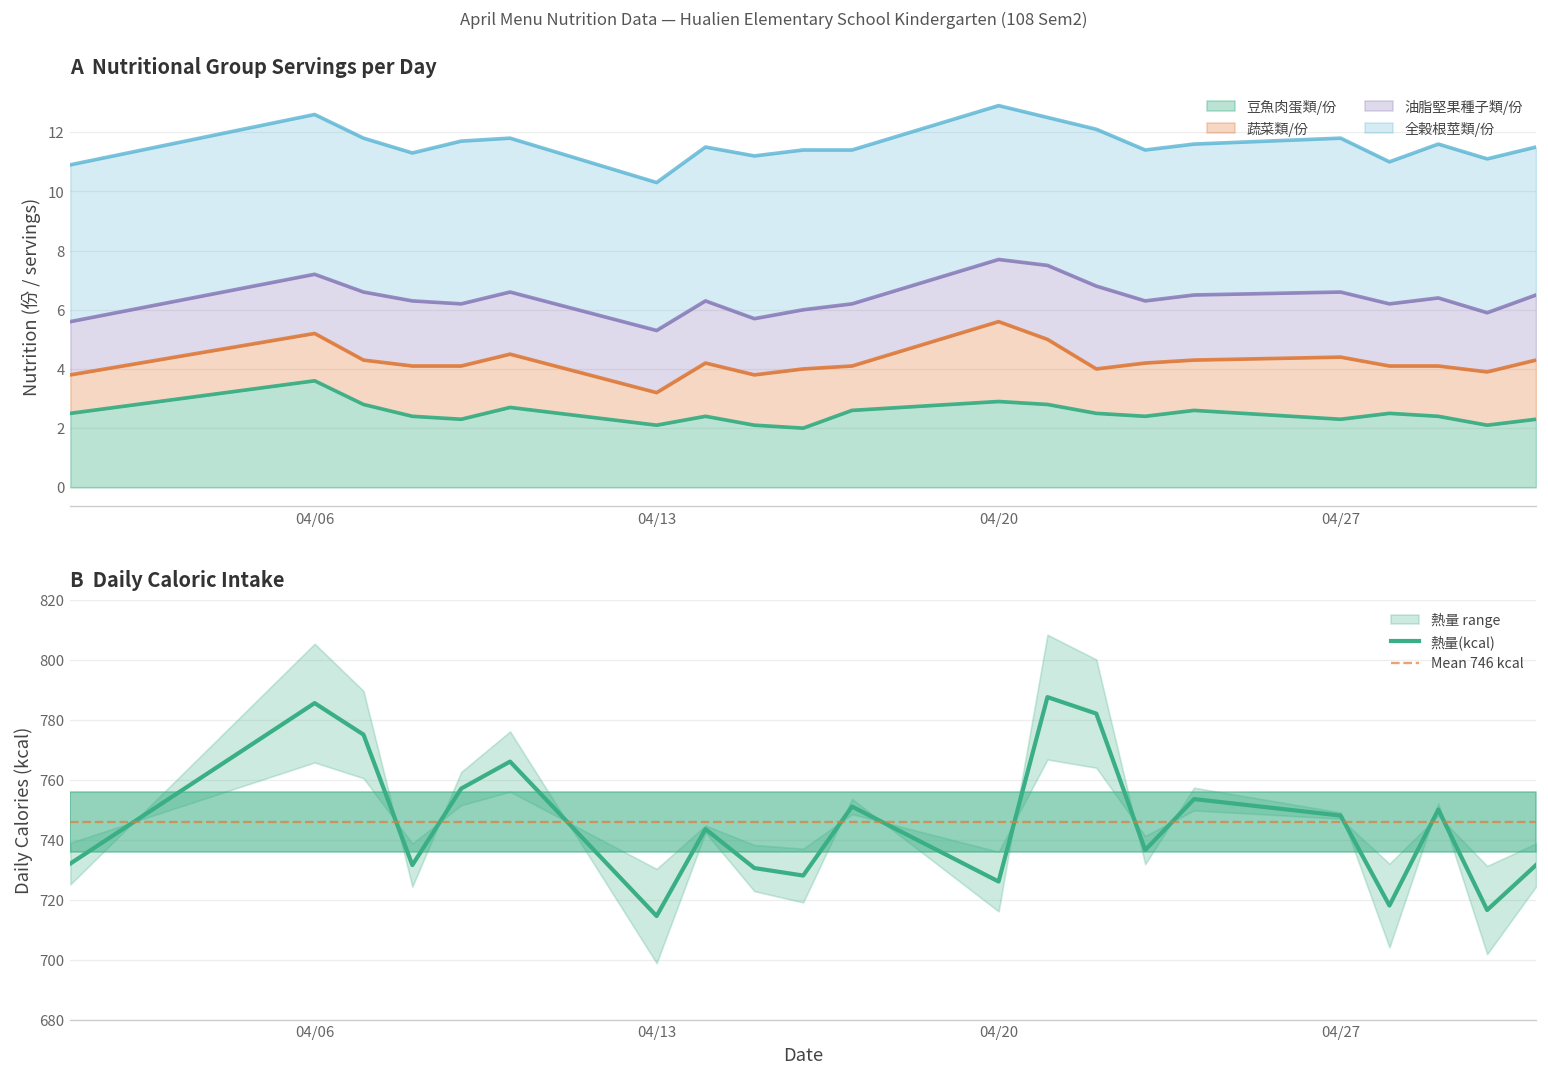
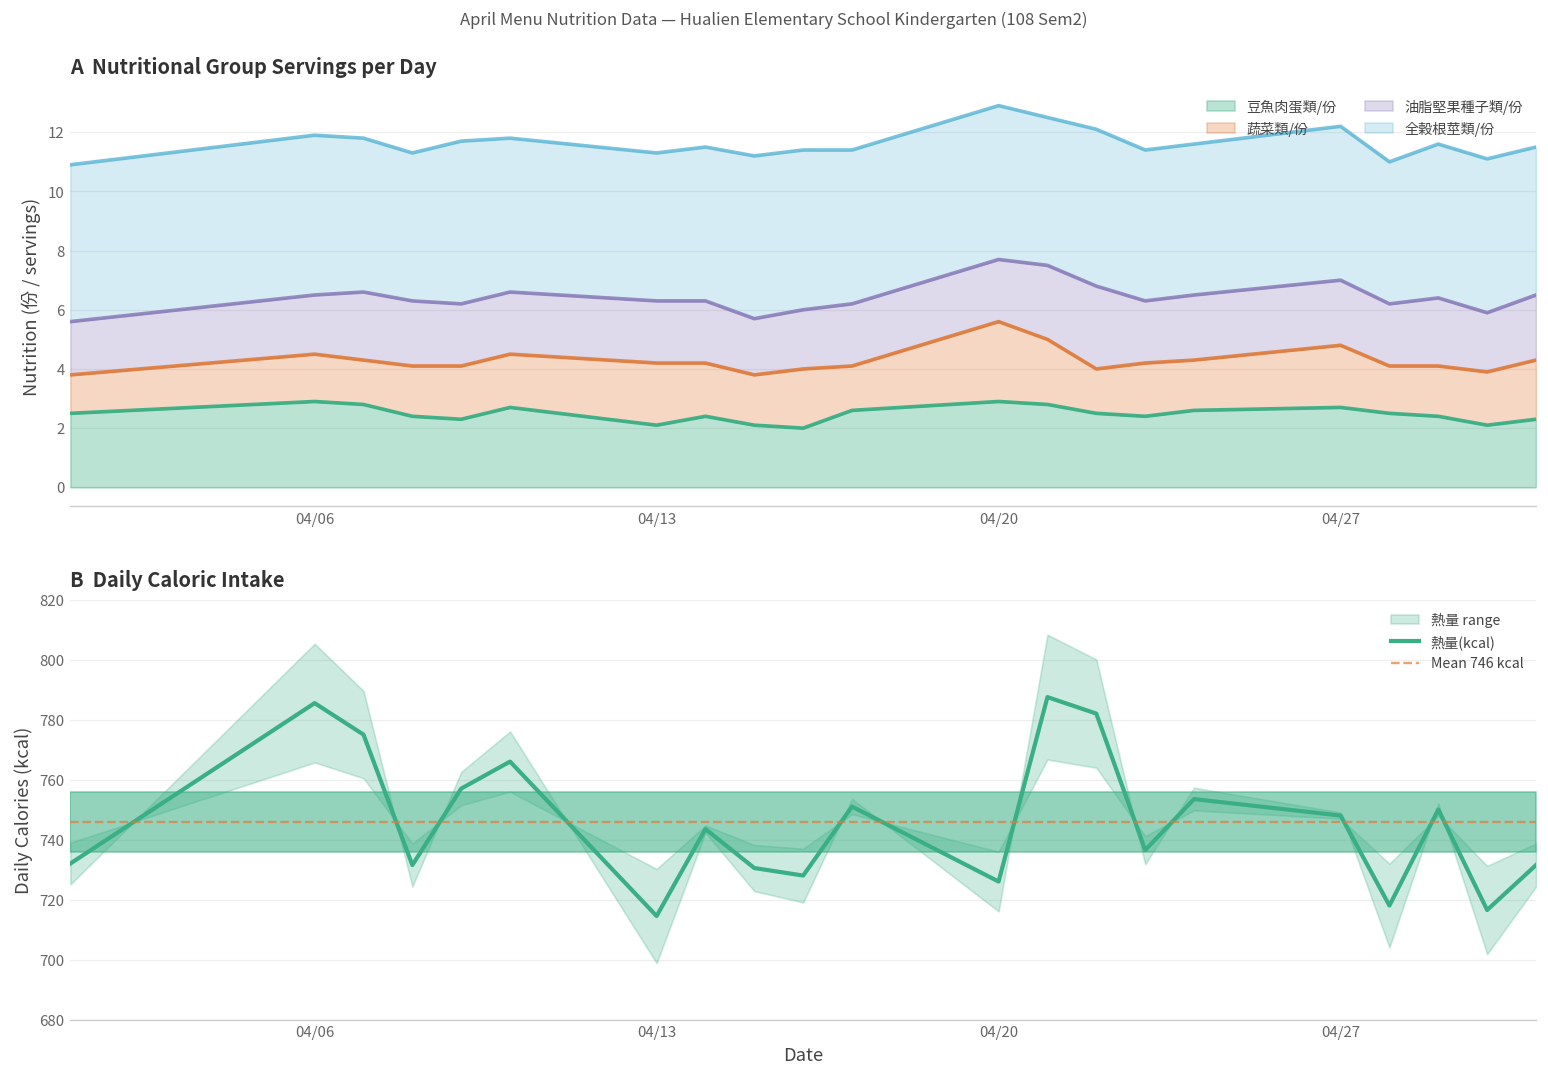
A Nutritional Group Servings per Day, 豆魚肉蛋類/份, 04/06: 3.6 -> 2.9
A Nutritional Group Servings per Day, 蔬菜類/份, 04/13: 1.1 -> 2.1
A Nutritional Group Servings per Day, 豆魚肉蛋類/份, 04/27: 2.3 -> 2.7
